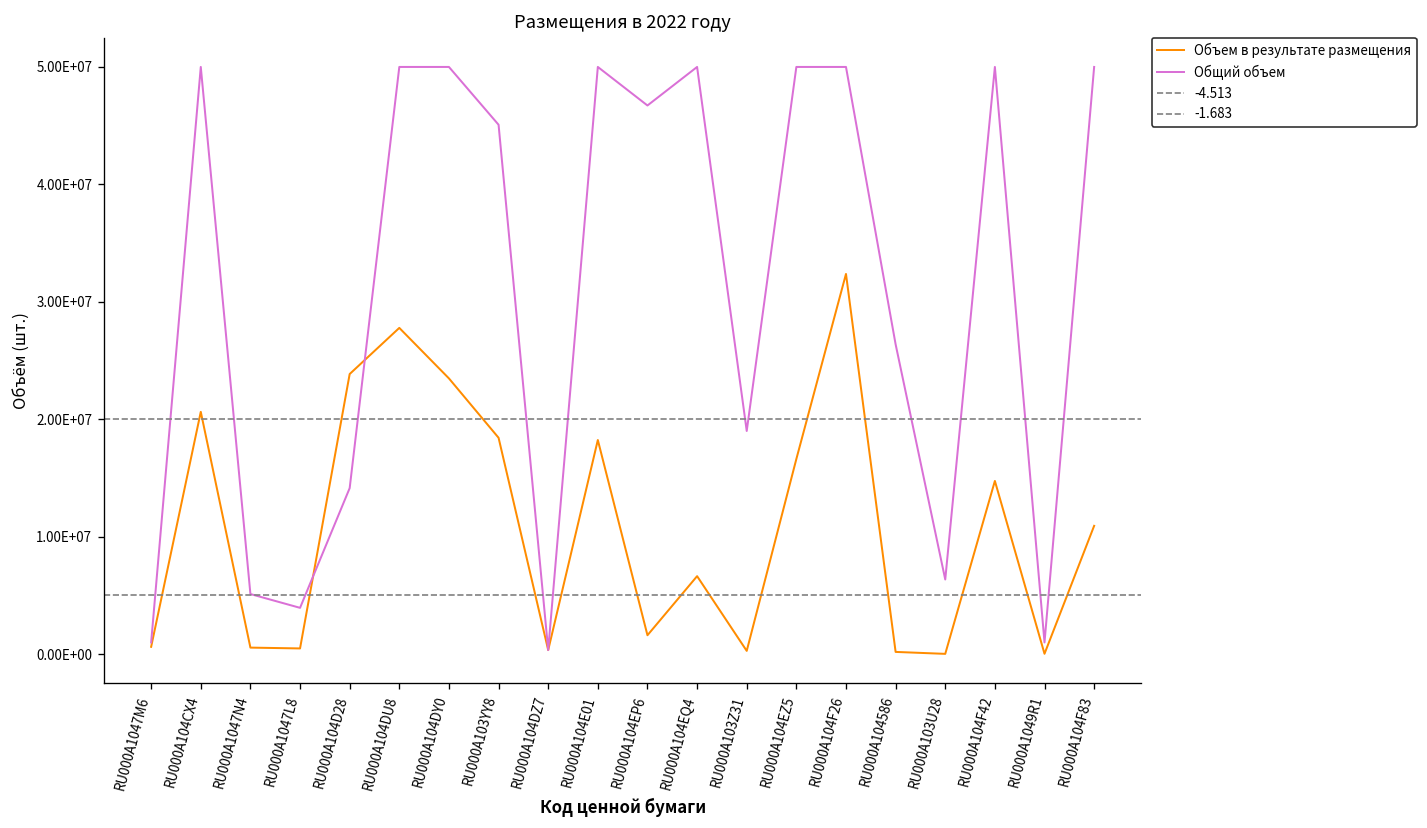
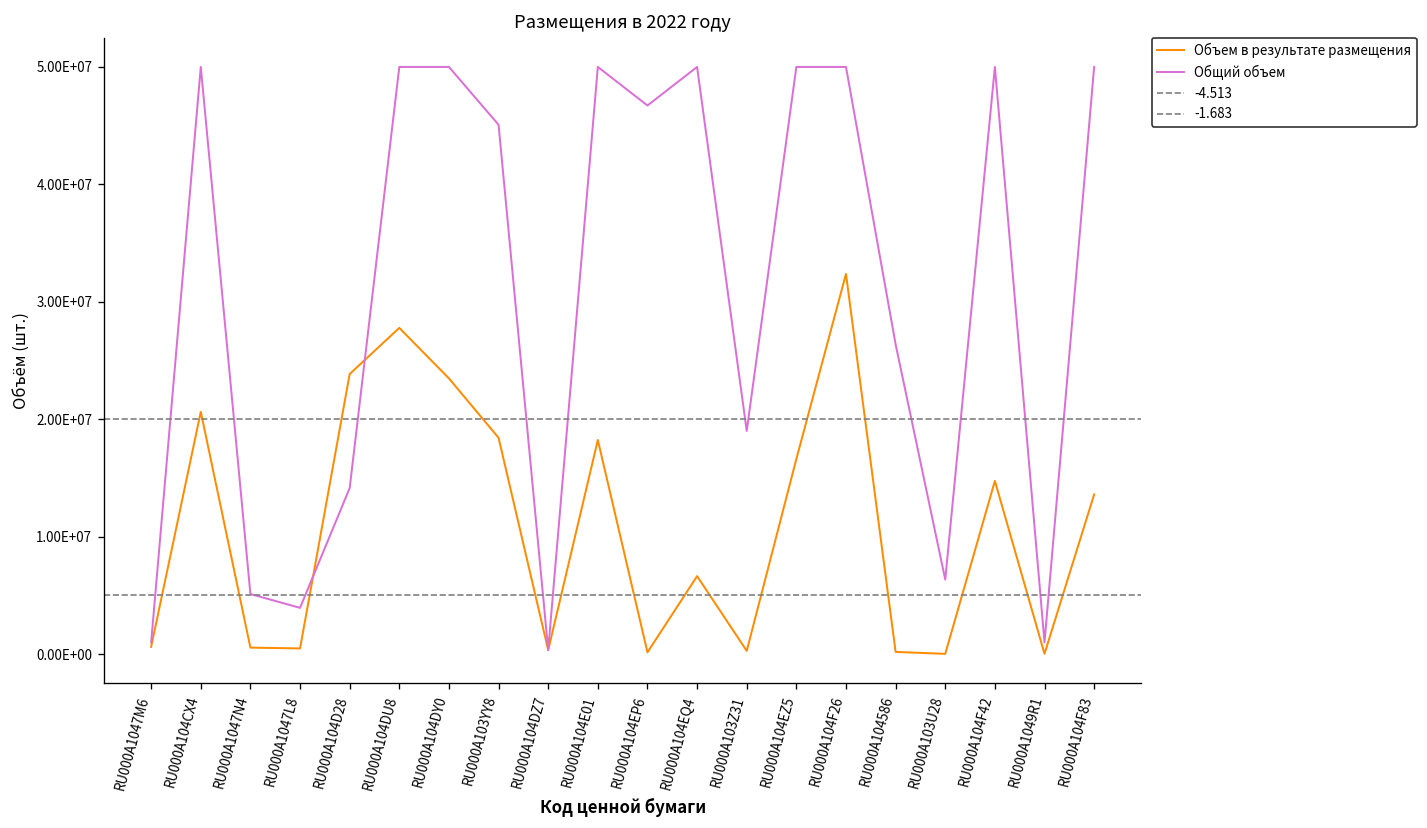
Объем в результате размещения, RU000A104EP6: 2000000 -> 0
Объем в результате размещения, RU000A104F83: 11000000 -> 14000000
